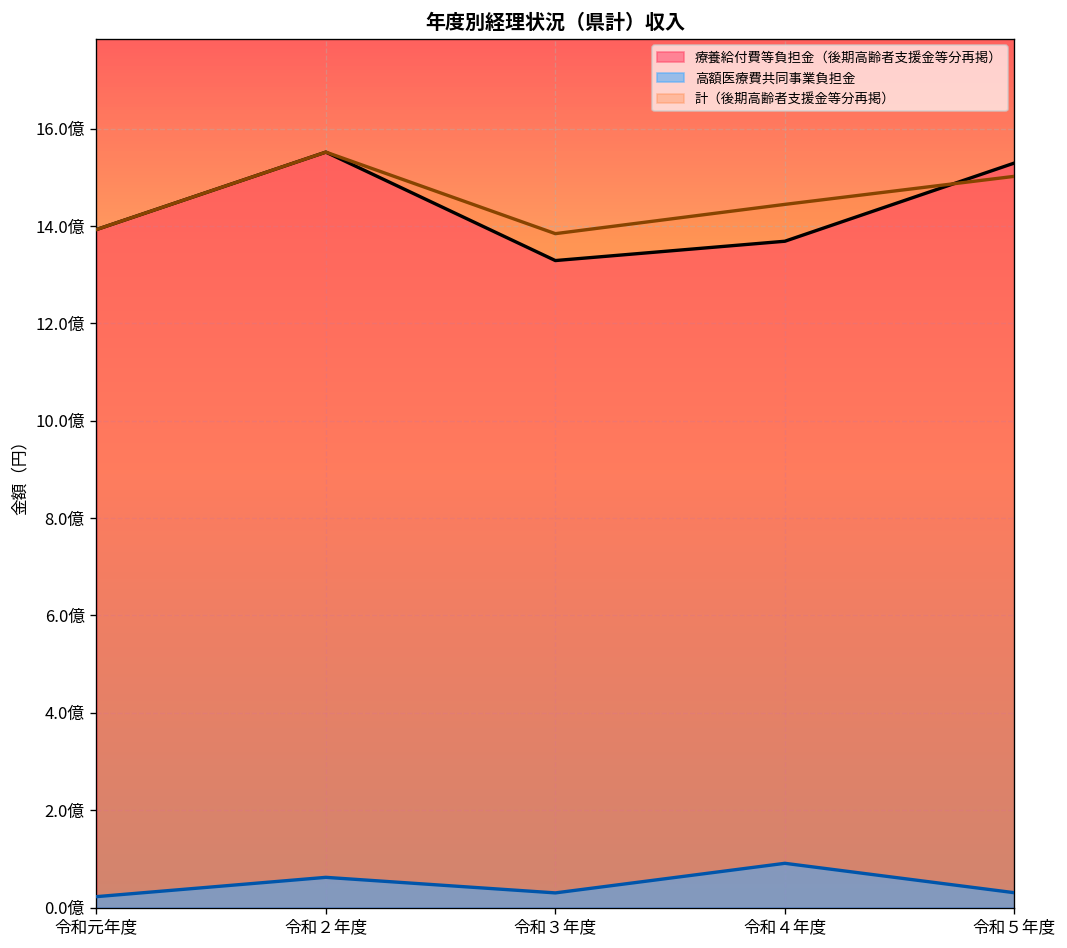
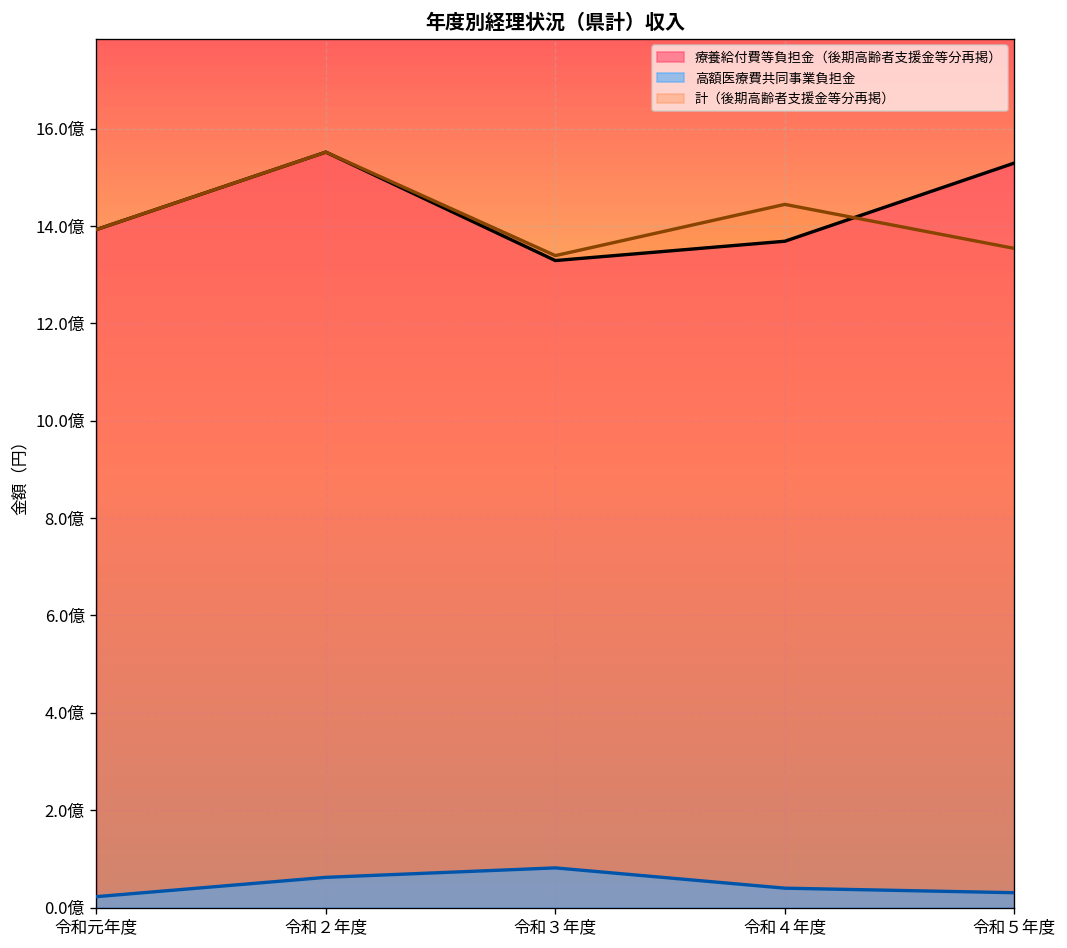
高額医療費共同事業負担金, 令和３年度: 0.3億 -> 0.8億
計（後期高齢者支援金等分再掲）, 令和３年度: 13.8億 -> 13.4億
高額医療費共同事業負担金, 令和４年度: 0.9億 -> 0.4億
計（後期高齢者支援金等分再掲）, 令和５年度: 15.0億 -> 13.5億
